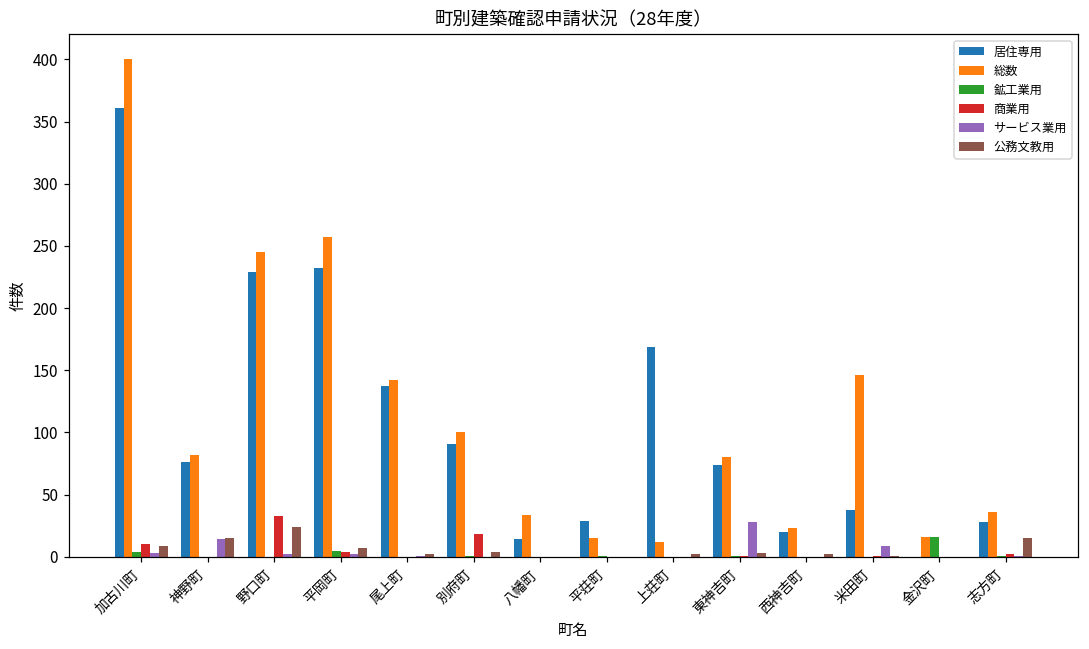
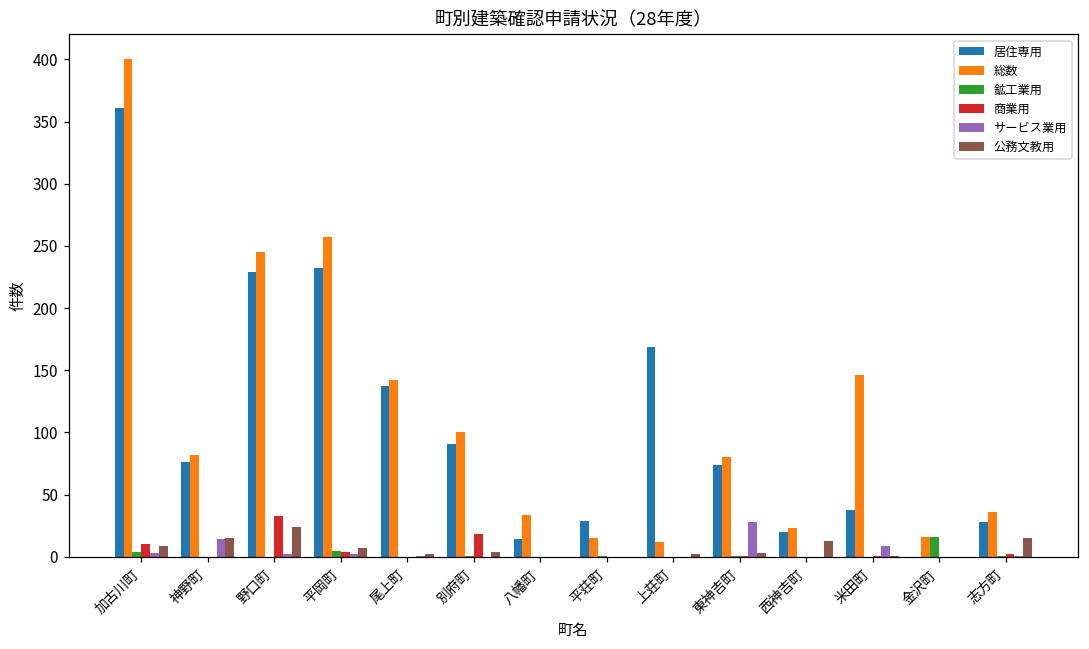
公務文教用, 西神吉町: 2 -> 13
